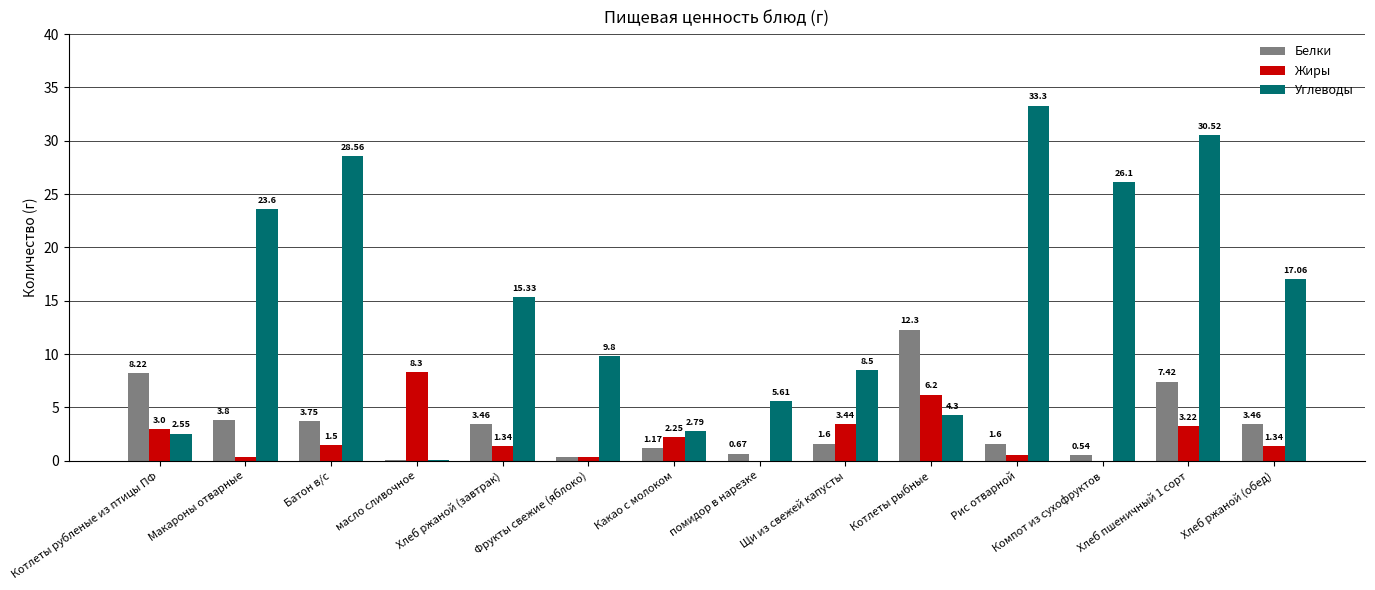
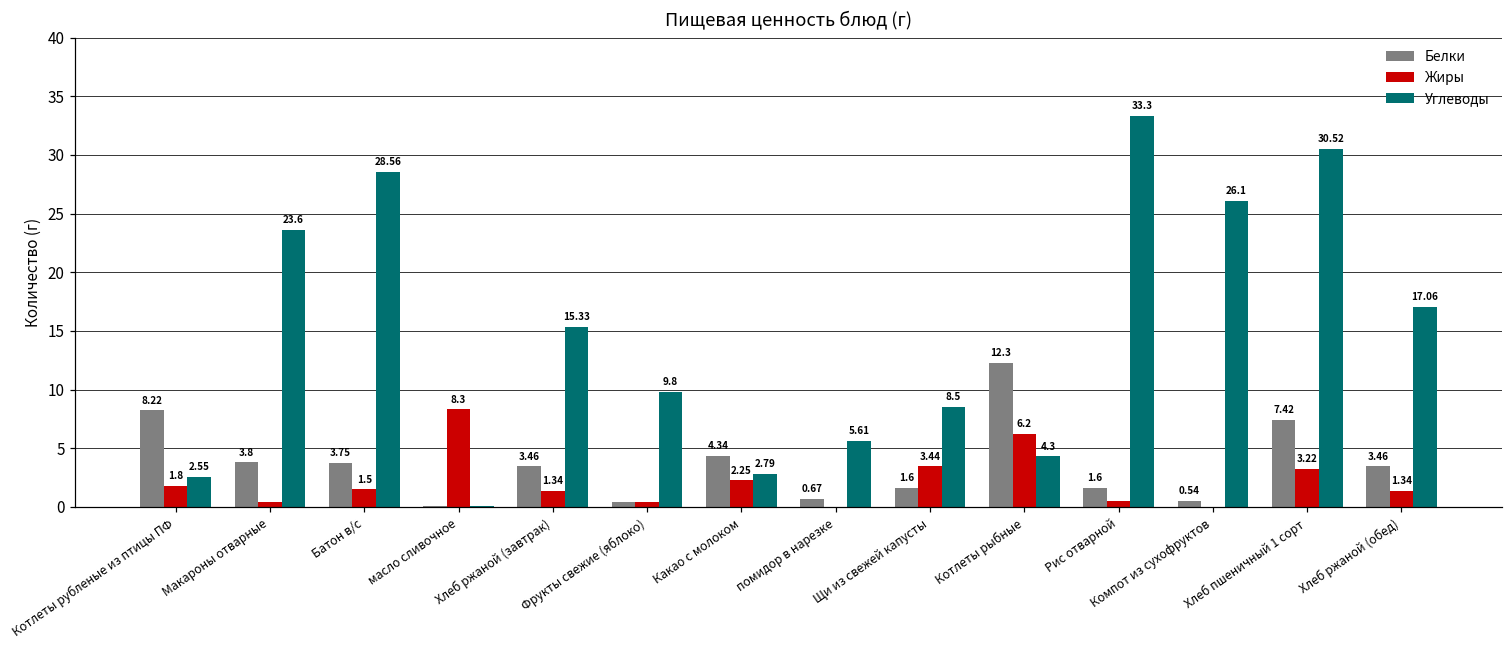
Жиры, Котлеты рубленые из птицы ПФ: 3.0 -> 1.8
Белки, Какао с молоком: 1.17 -> 4.34
